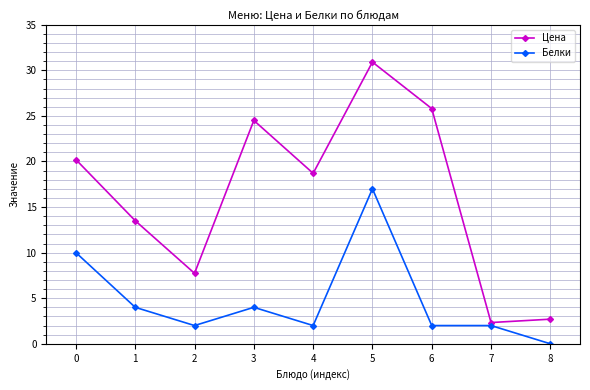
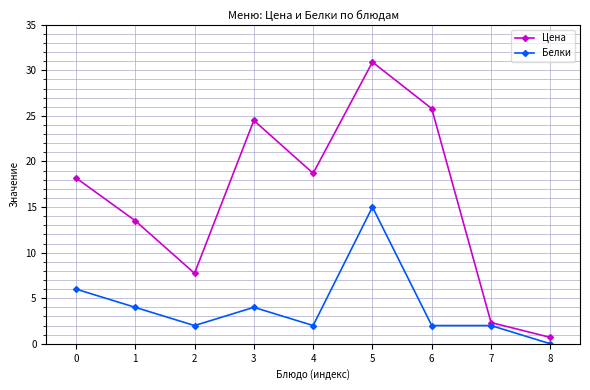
Цена, 0: 20 -> 18
Белки, 0: 10 -> 6
Белки, 5: 17 -> 15
Цена, 8: 3 -> 1
